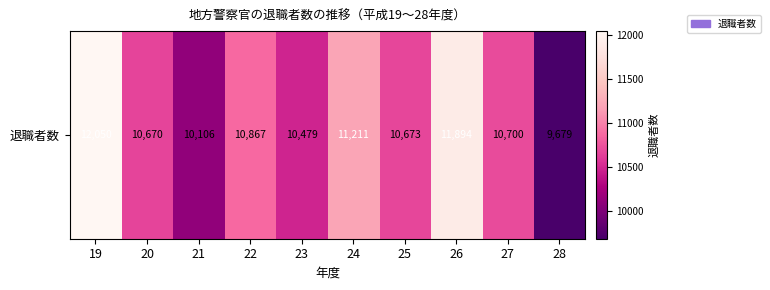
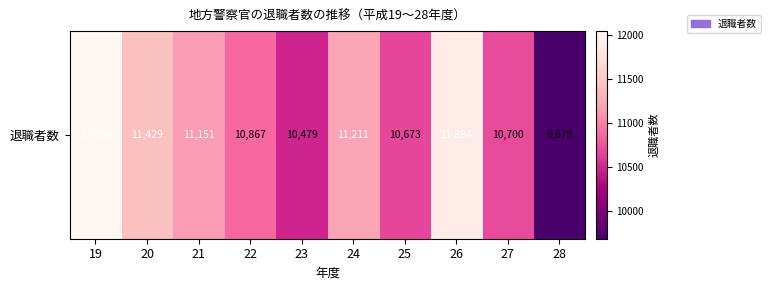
退職者数, 20: 10,670 -> 11,429
退職者数, 21: 10,106 -> 11,151
